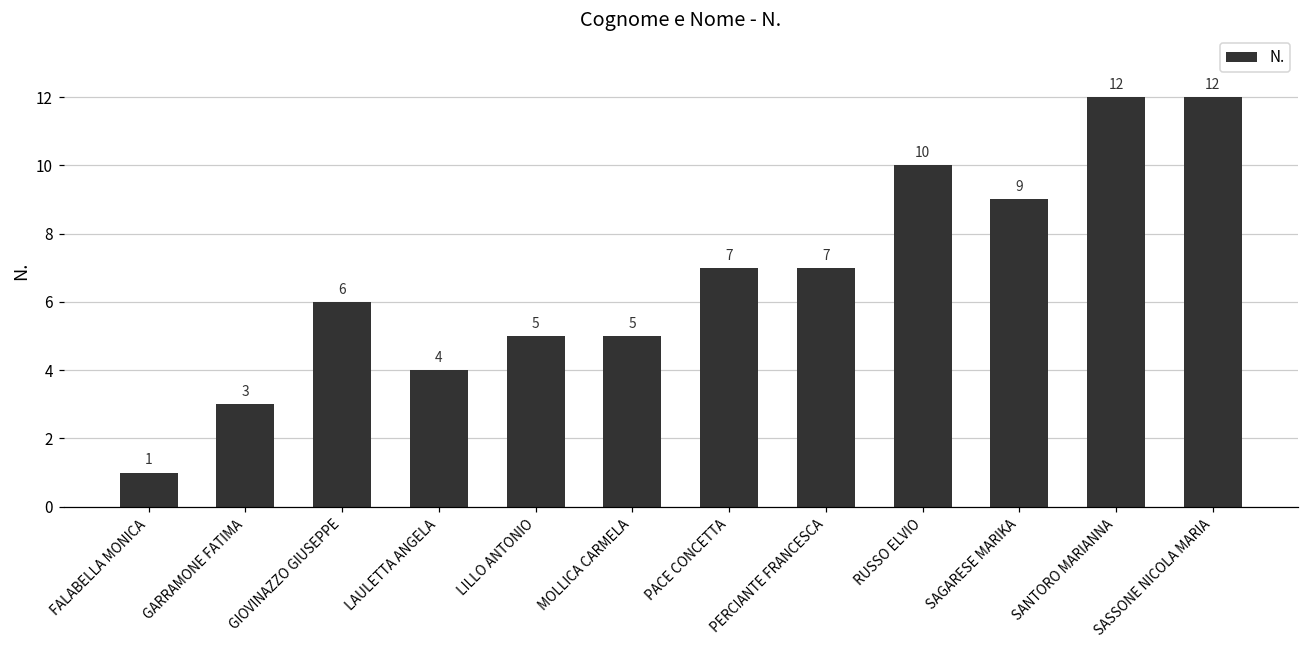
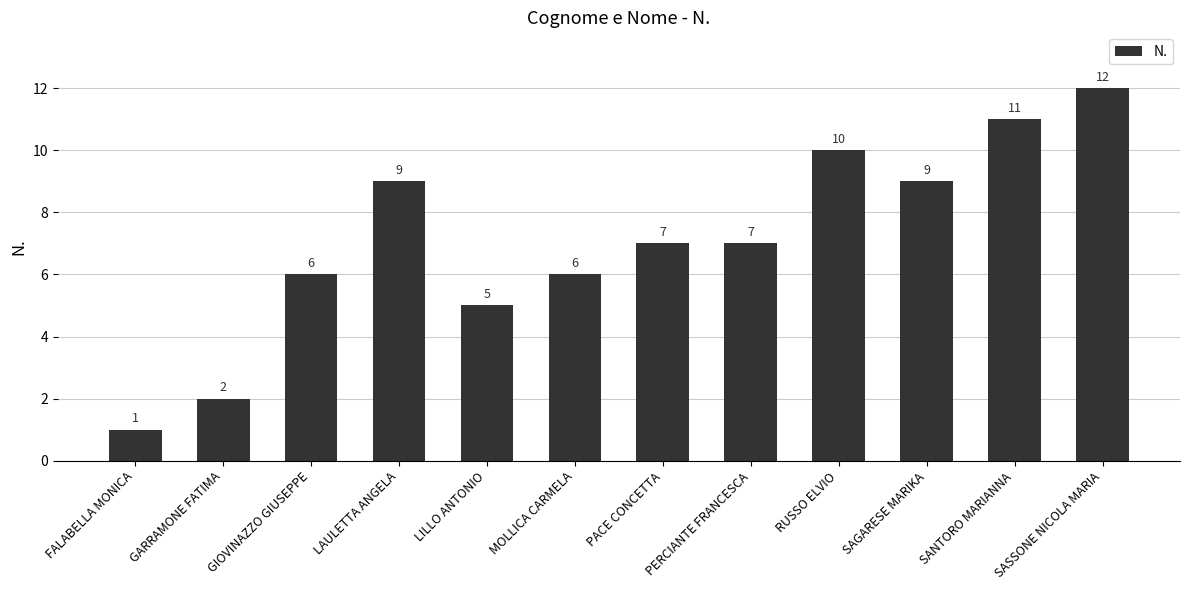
GARRAMONE FATIMA: 3 -> 2
LAULETTA ANGELA: 4 -> 9
MOLLICA CARMELA: 5 -> 6
SANTORO MARIANNA: 12 -> 11
